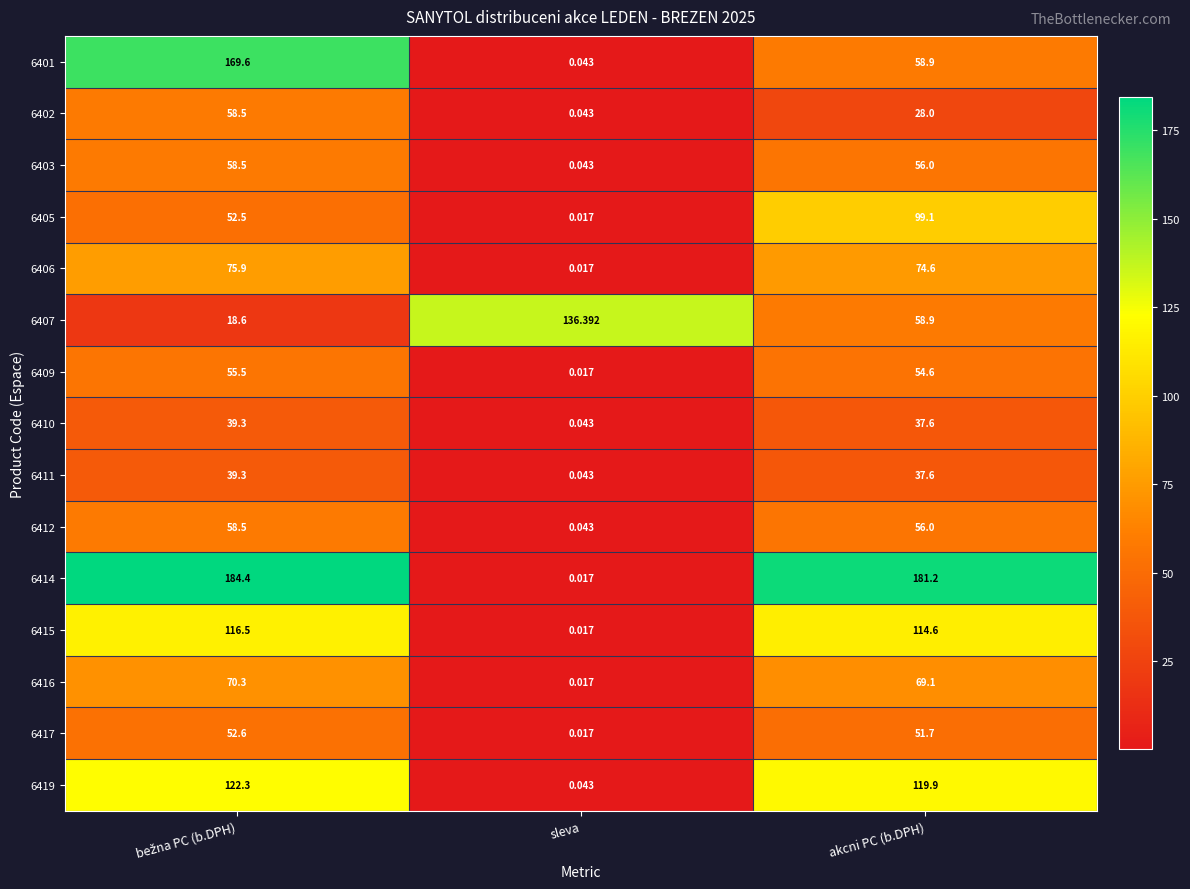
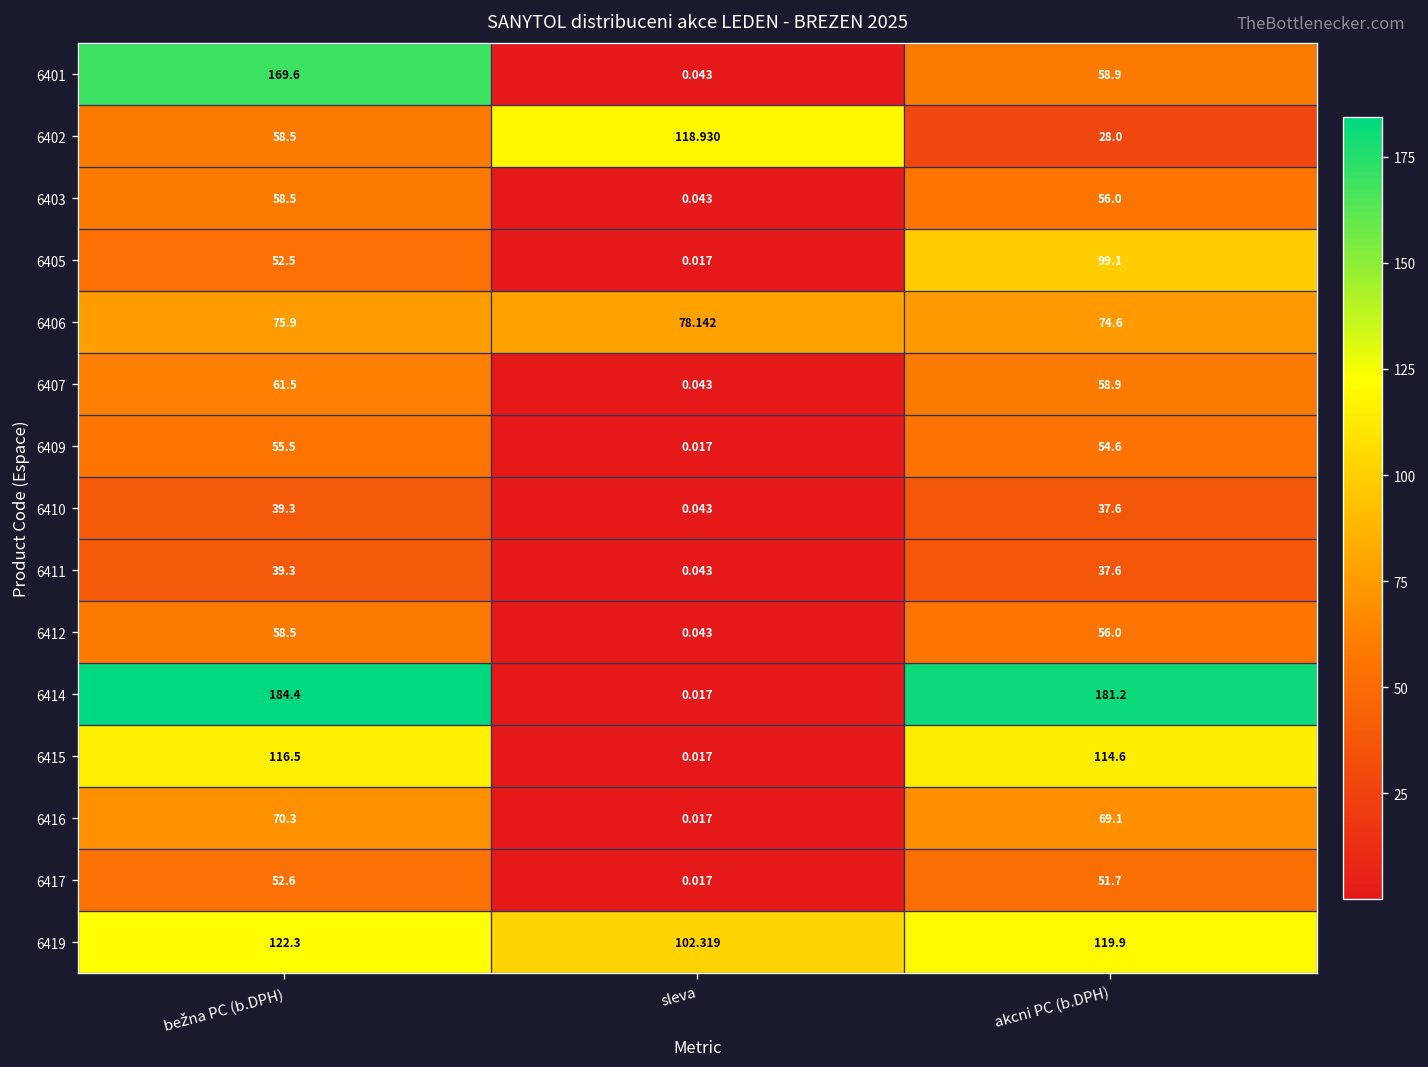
6402, sleva: 0.043 -> 118.930
6406, sleva: 0.017 -> 78.142
6407, bežna PC (b.DPH): 18.6 -> 61.5
6407, sleva: 136.392 -> 0.043
6419, sleva: 0.043 -> 102.319
